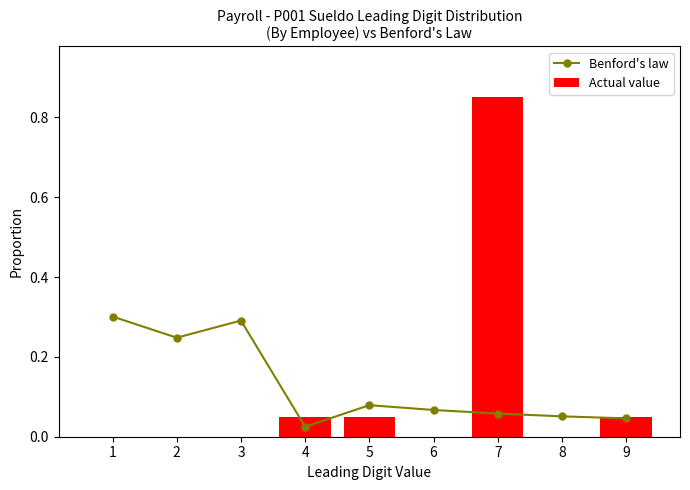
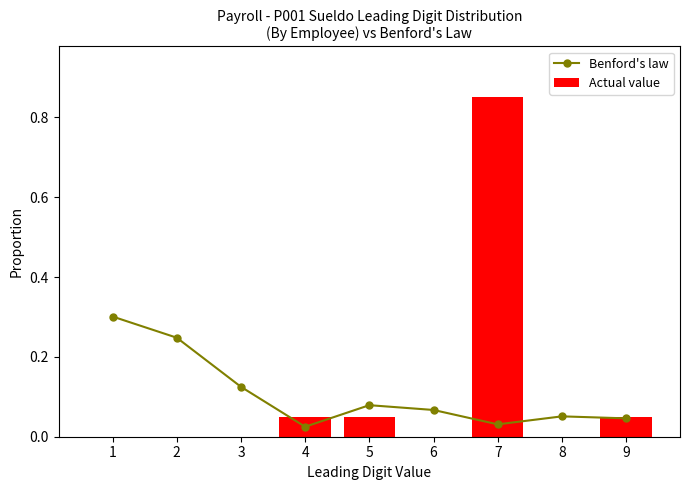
Benford's law, 3: 0.29 -> 0.13
Benford's law, 7: 0.06 -> 0.03
